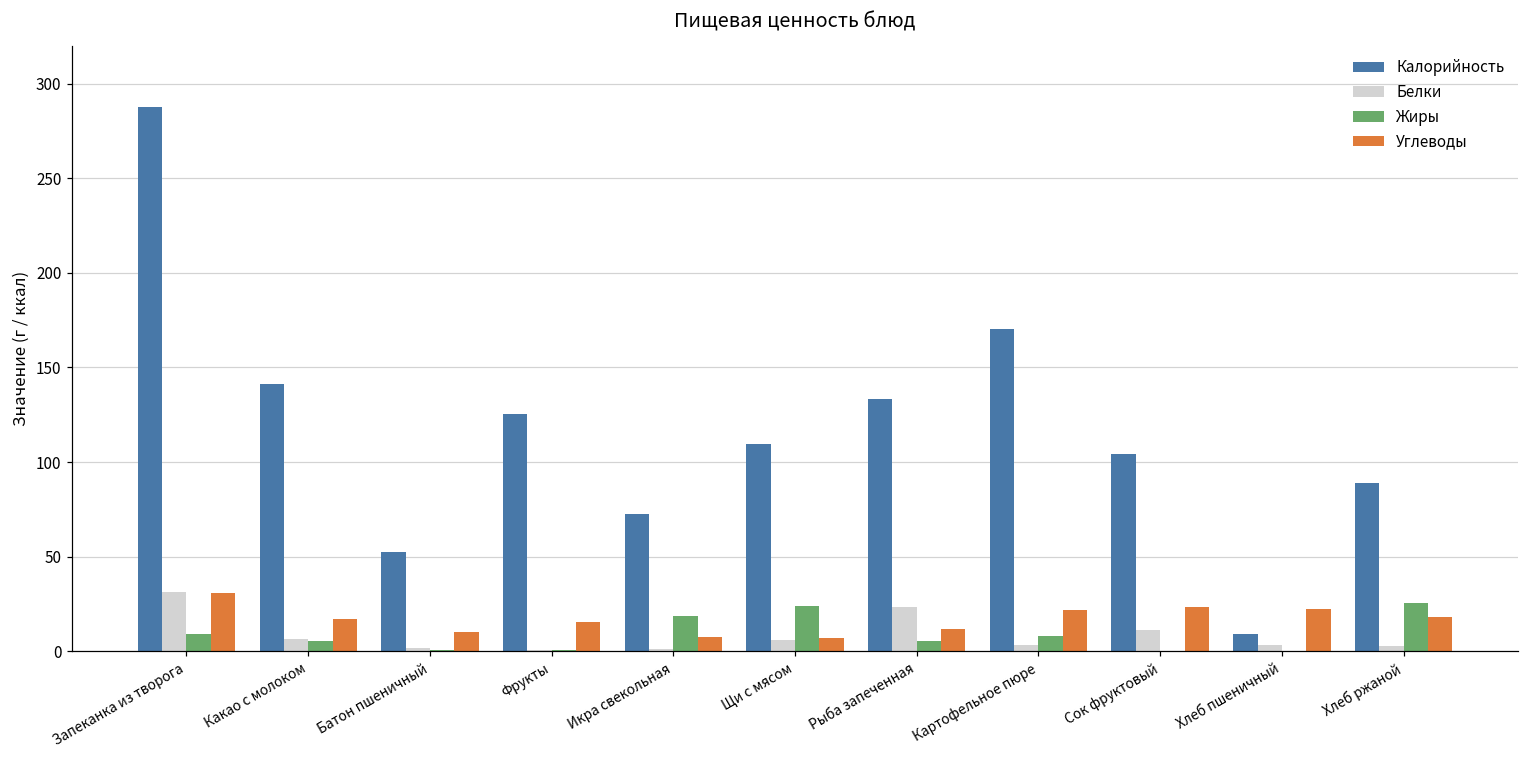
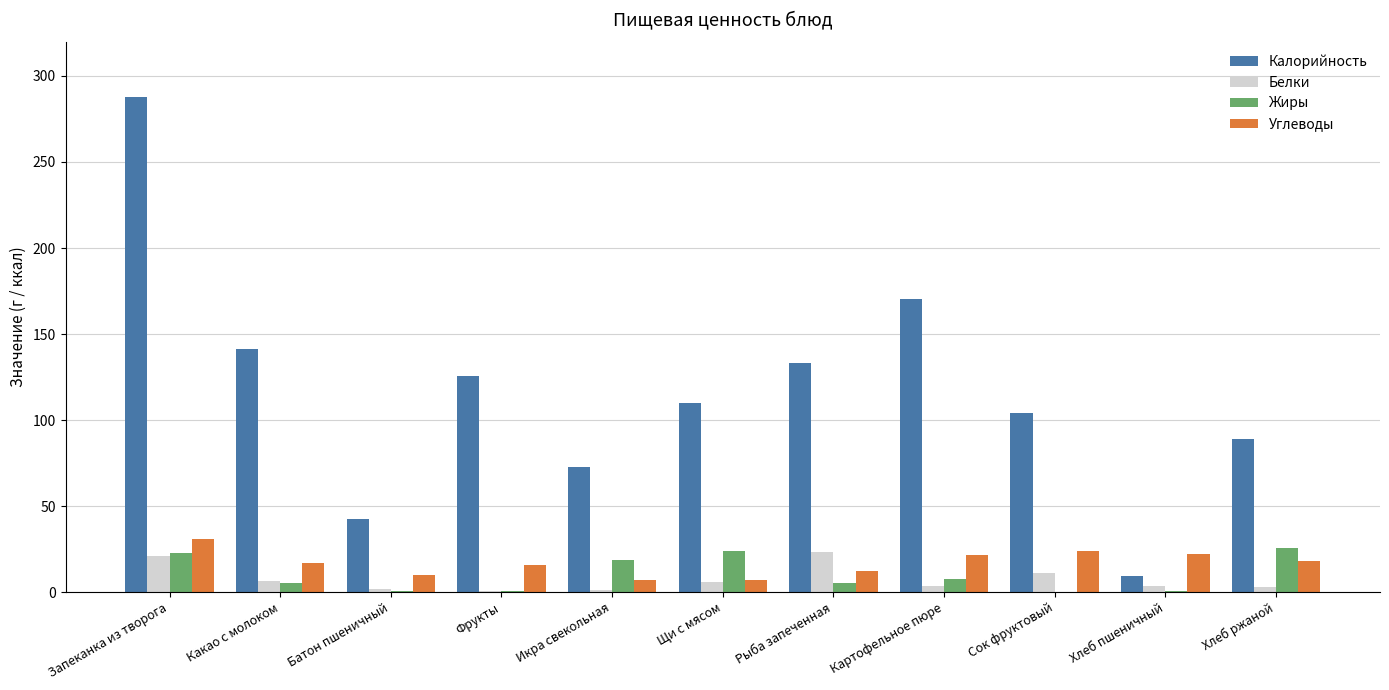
Белки, Запеканка из творога: 31 -> 21
Жиры, Запеканка из творога: 9 -> 23
Калорийность, Батон пшеничный: 52 -> 43
